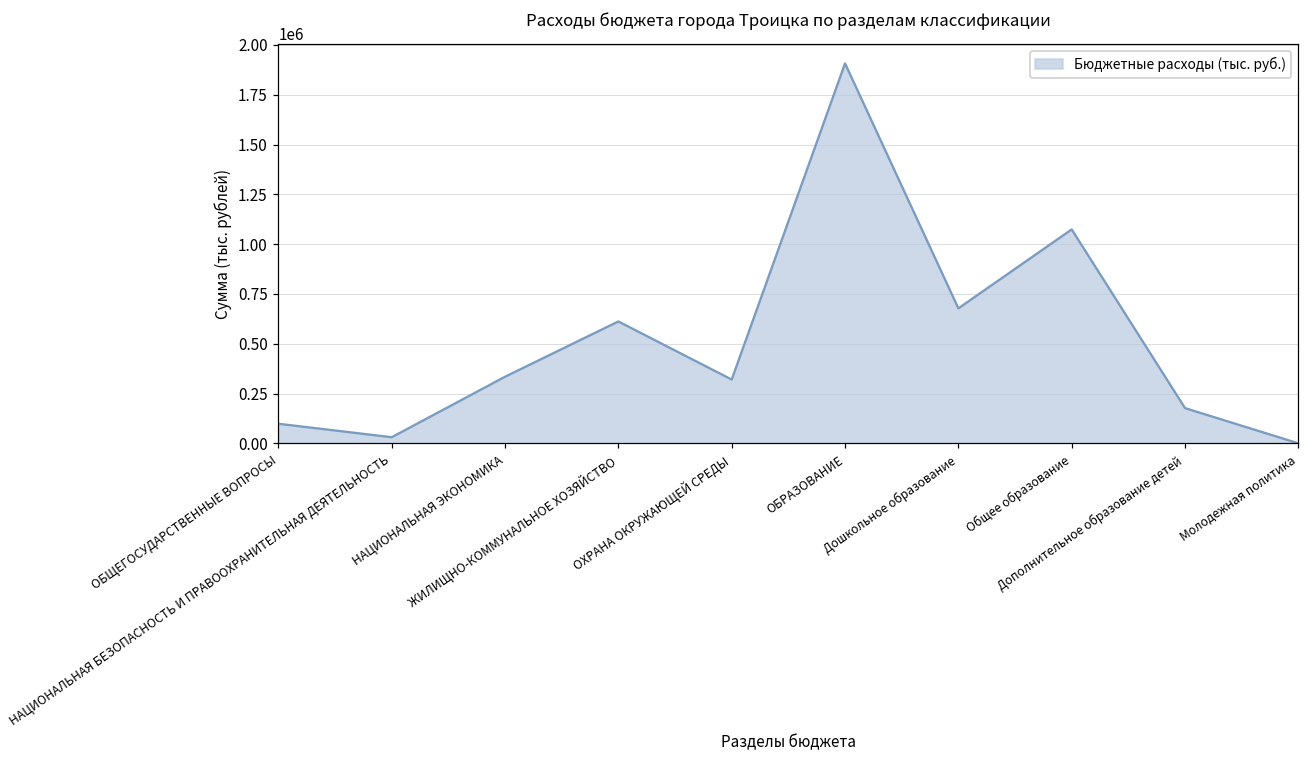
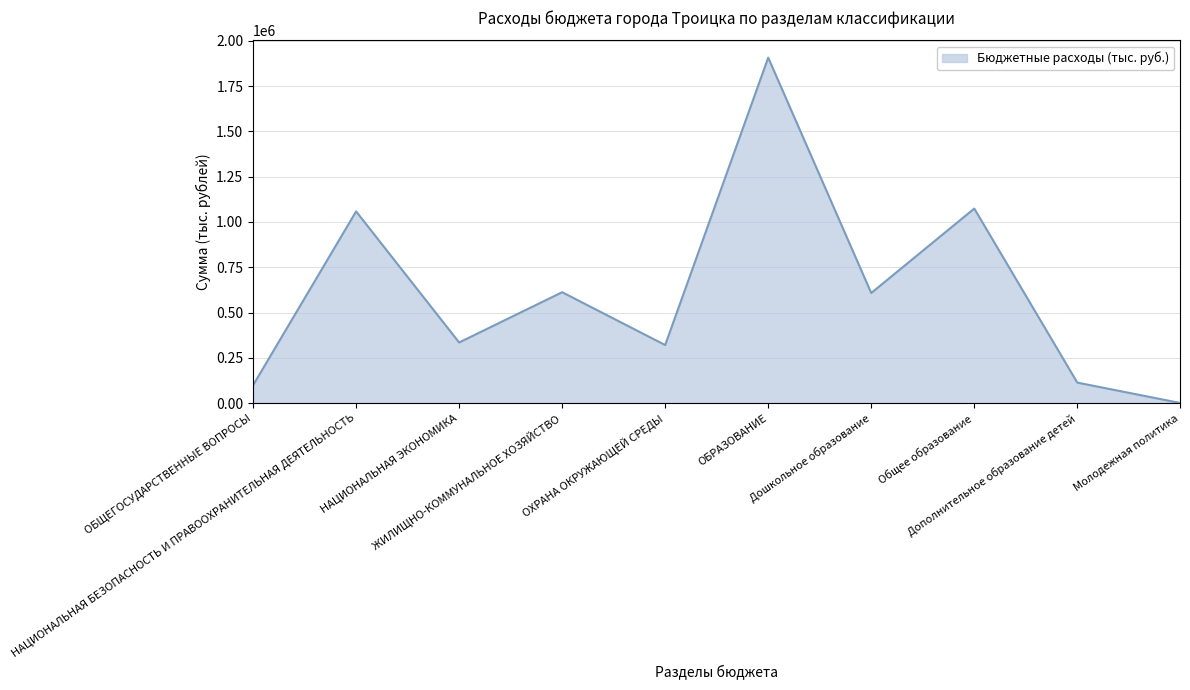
НАЦИОНАЛЬНАЯ БЕЗОПАСНОСТЬ И ПРАВООХРАНИТЕЛЬНАЯ ДЕЯТЕЛЬНОСТЬ: 30000 -> 1060000
Дошкольное образование: 680000 -> 610000
Дополнительное образование детей: 180000 -> 110000
